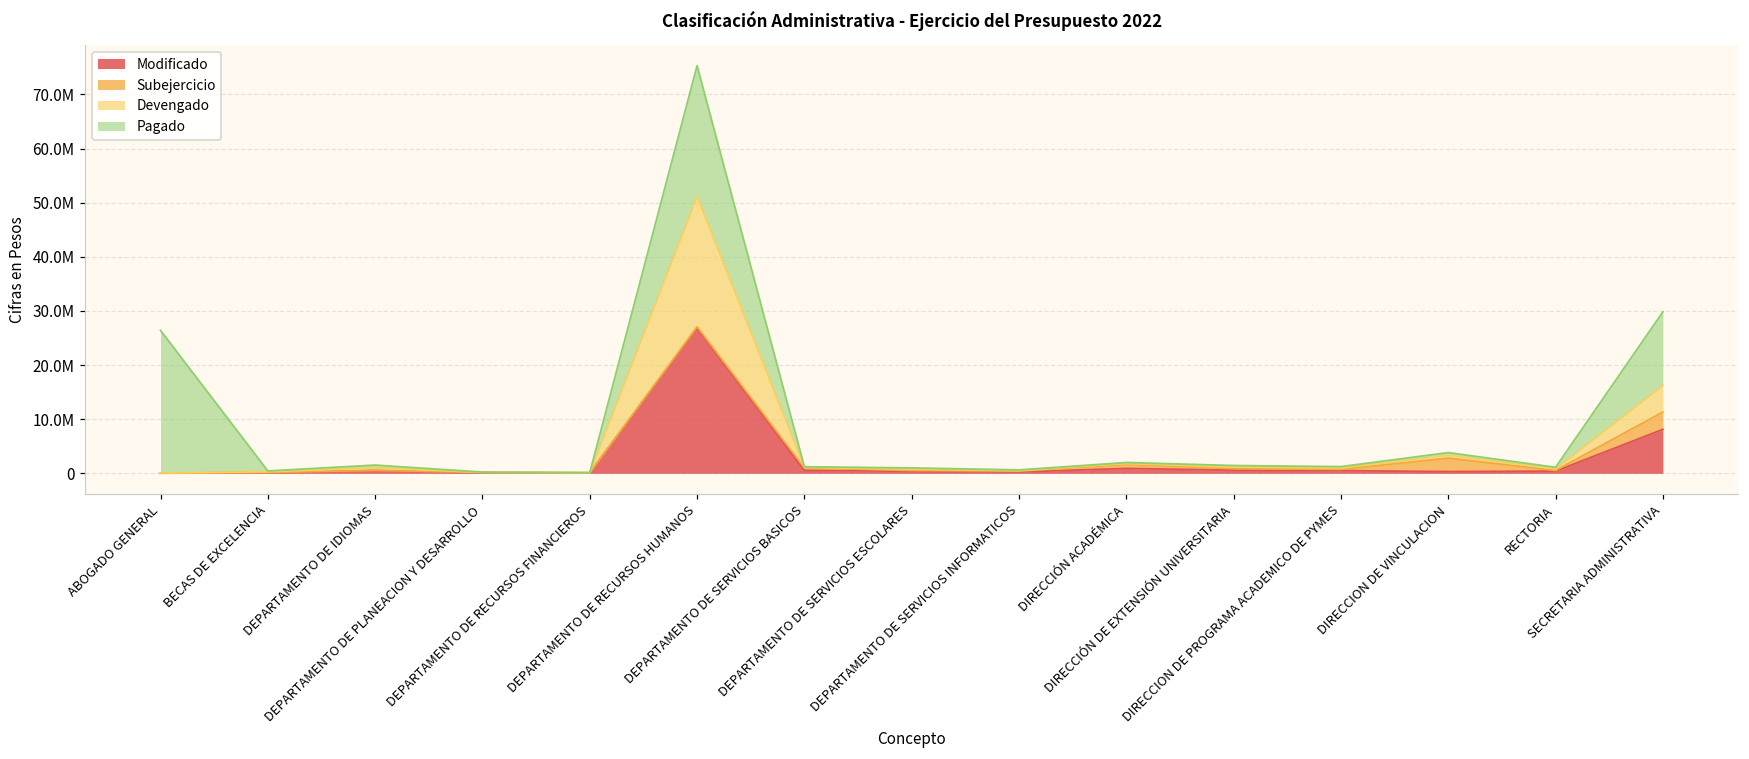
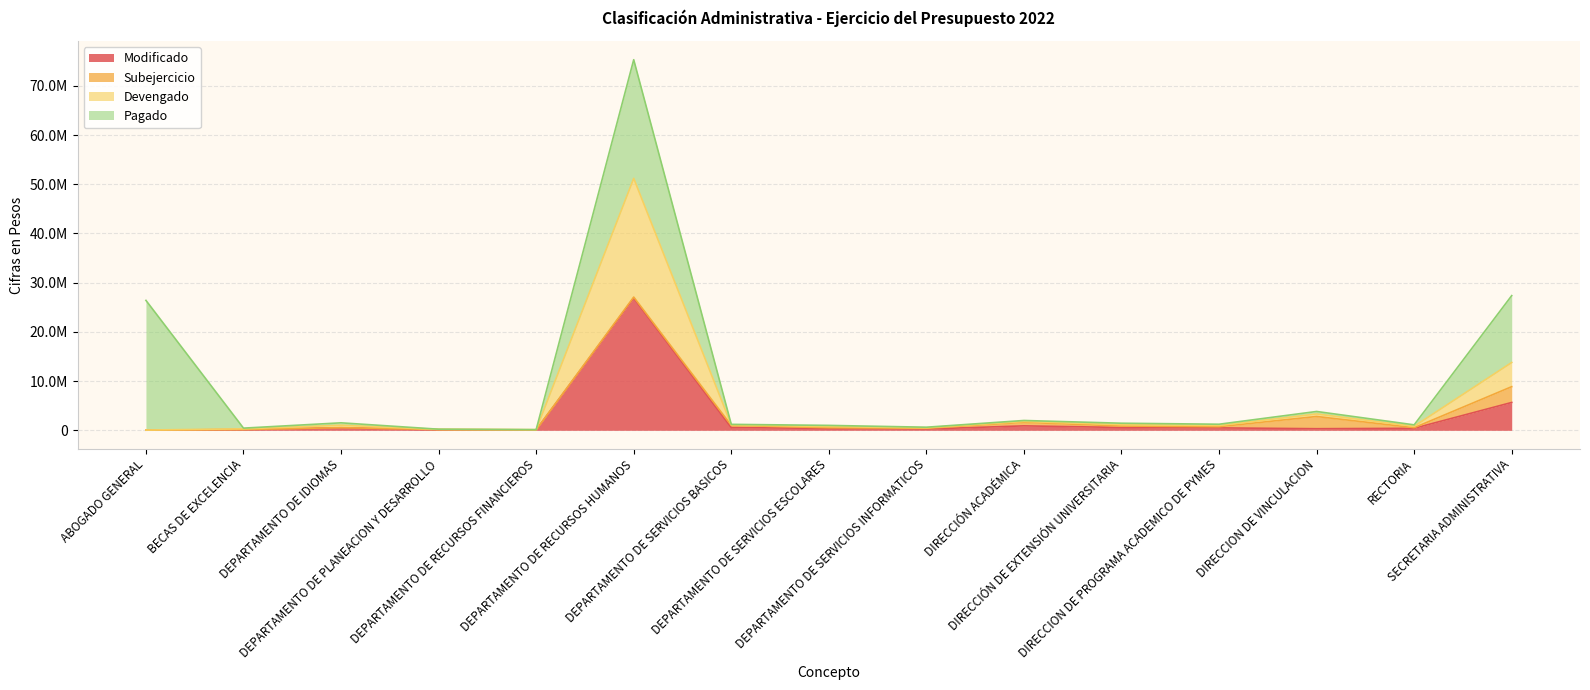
Modificado, SECRETARIA ADMINISTRATIVA: 8000000 -> 6000000
